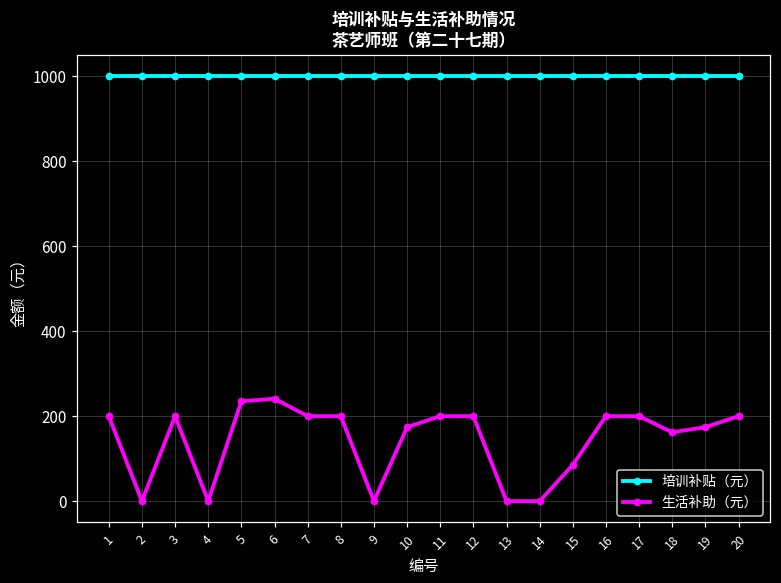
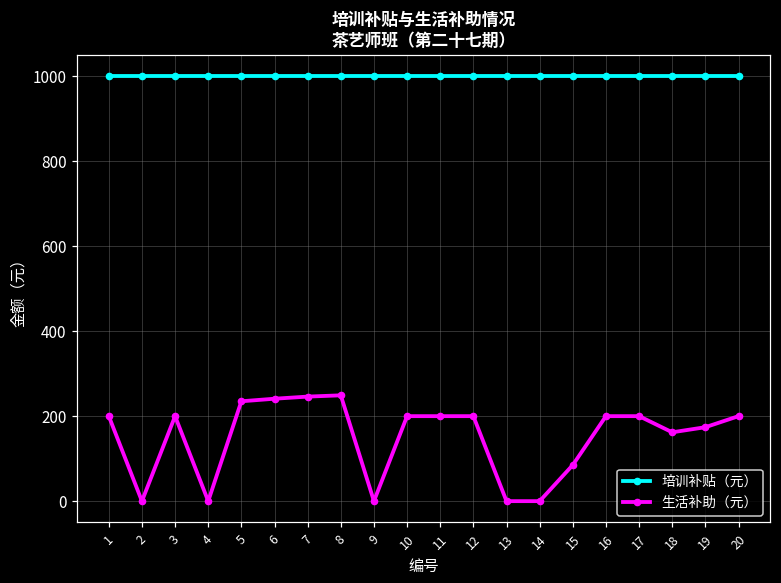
生活补助（元）, 7: 200 -> 250
生活补助（元）, 8: 200 -> 250
生活补助（元）, 10: 170 -> 200
